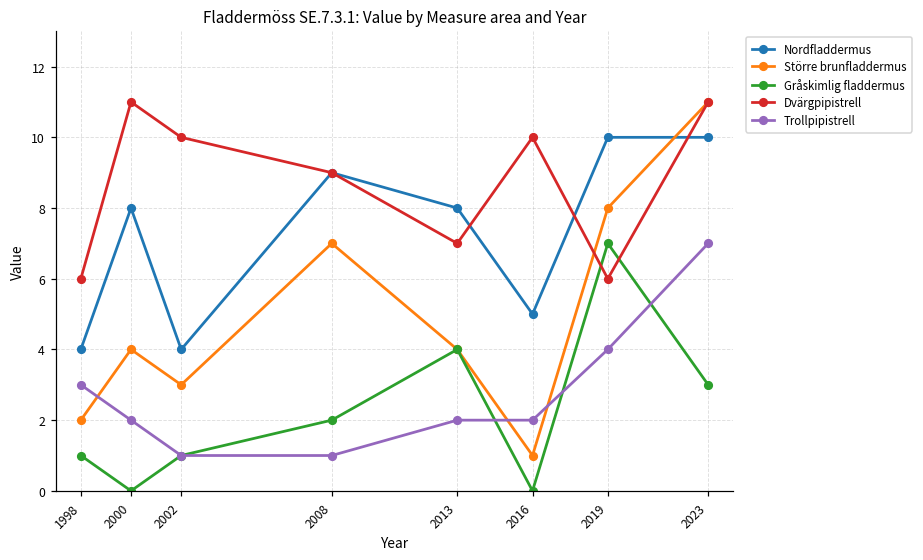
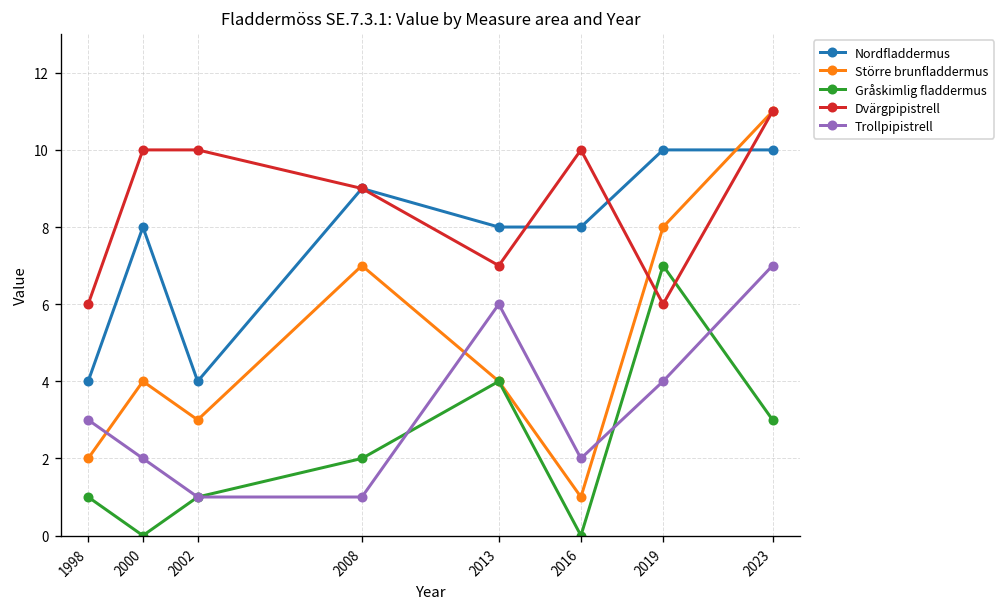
Dvärgpipistrell, 2000: 11 -> 10
Trollpipistrell, 2013: 2 -> 6
Nordfladdermus, 2016: 5 -> 8
